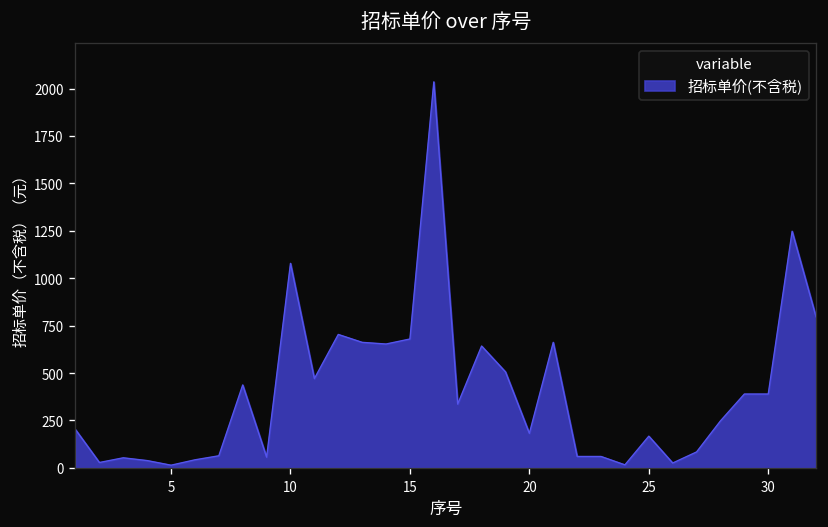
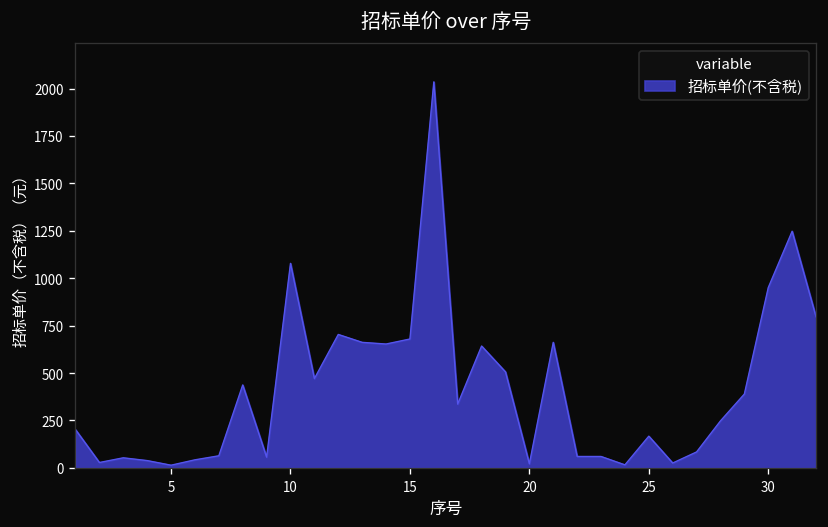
20: 180 -> 20
30: 390 -> 950
